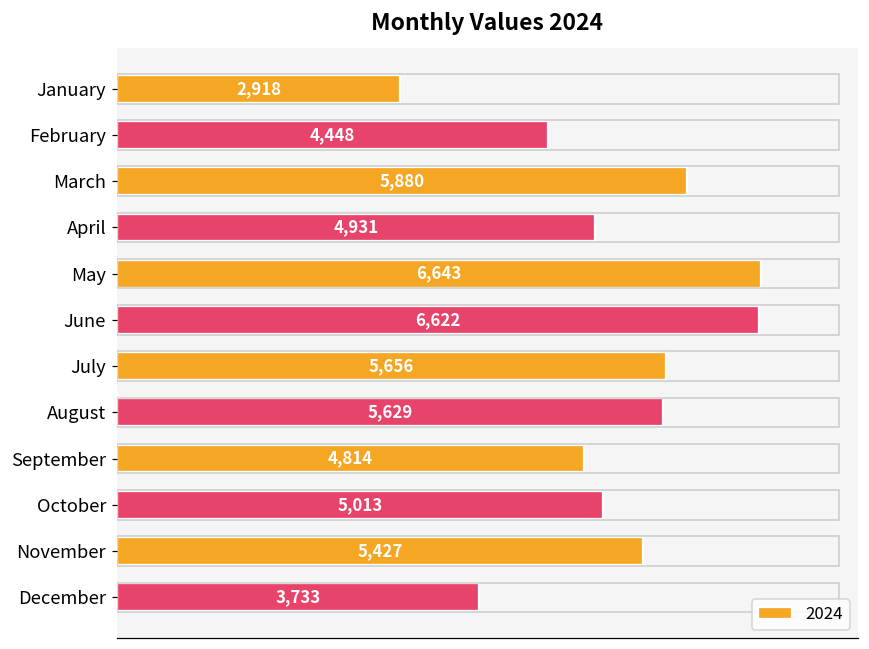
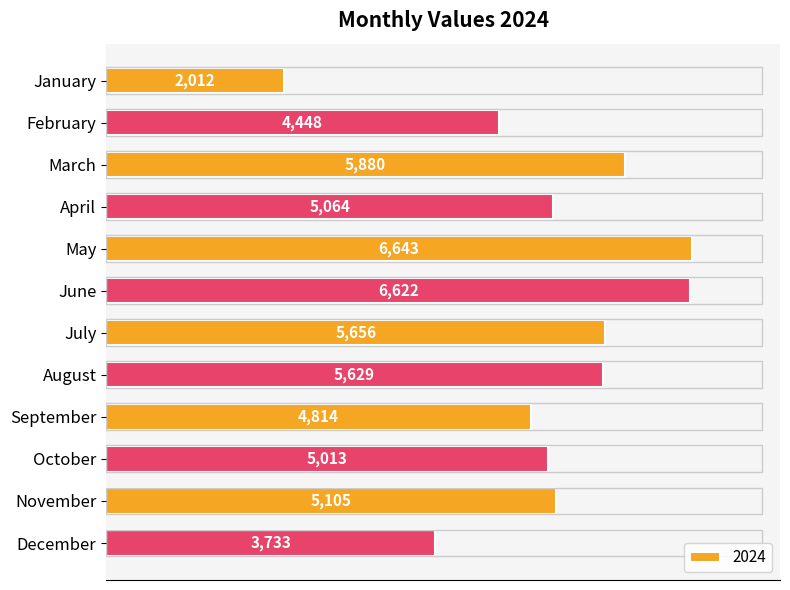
January: 2,918 -> 2,012
April: 4,931 -> 5,064
November: 5,427 -> 5,105
